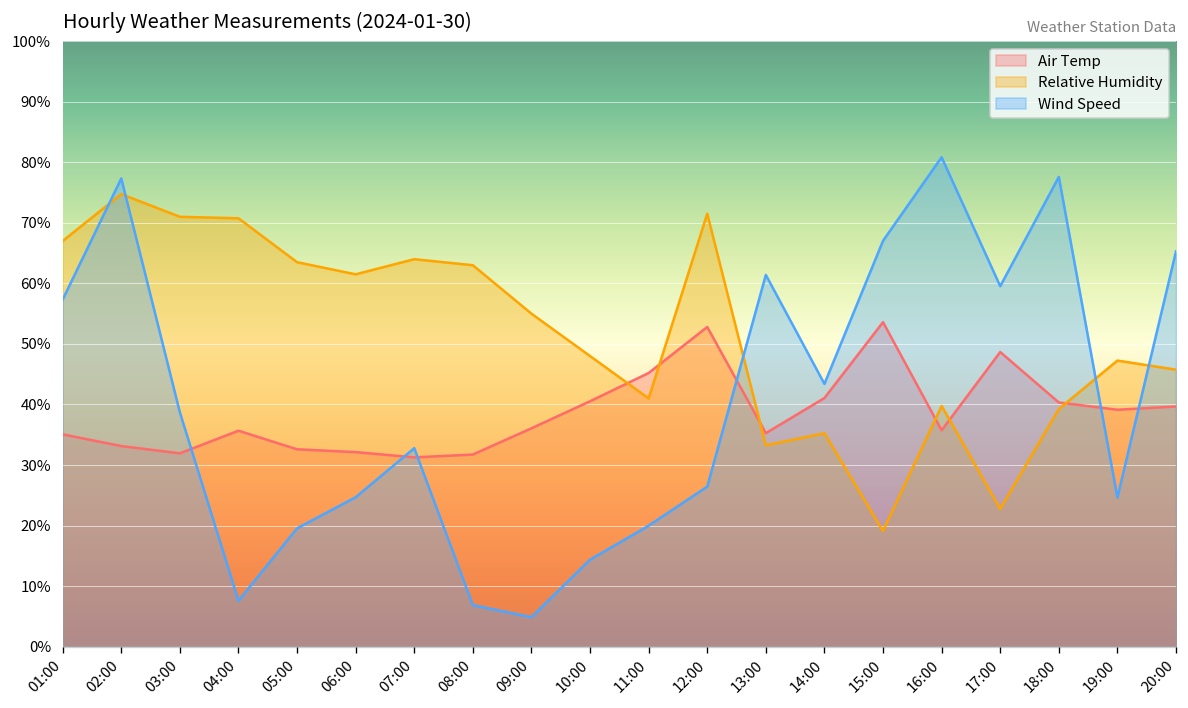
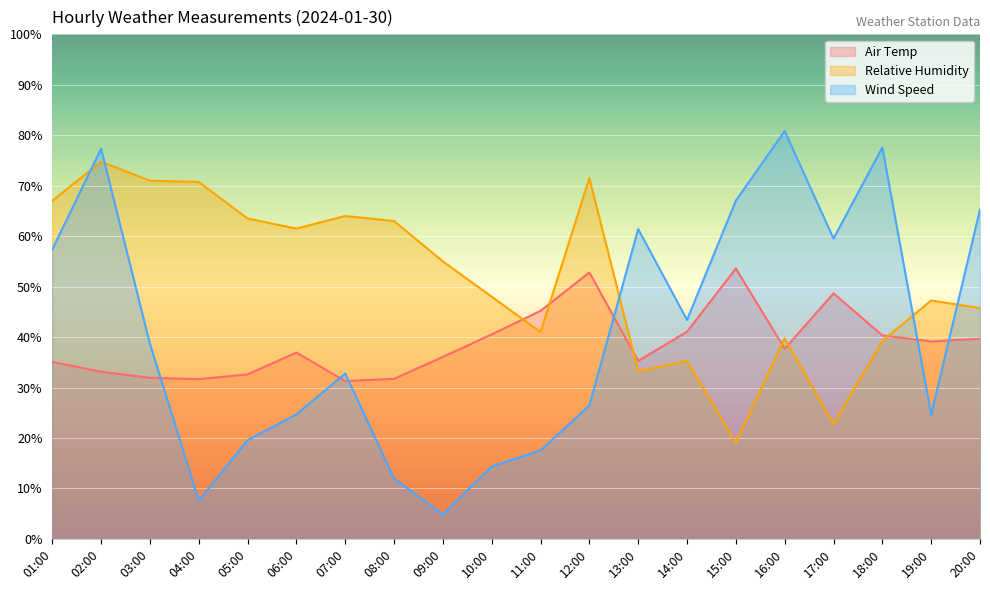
Air Temp, 04:00: 36% -> 32%
Air Temp, 06:00: 32% -> 37%
Wind Speed, 08:00: 7% -> 12%
Wind Speed, 11:00: 20% -> 18%
Air Temp, 16:00: 36% -> 38%
